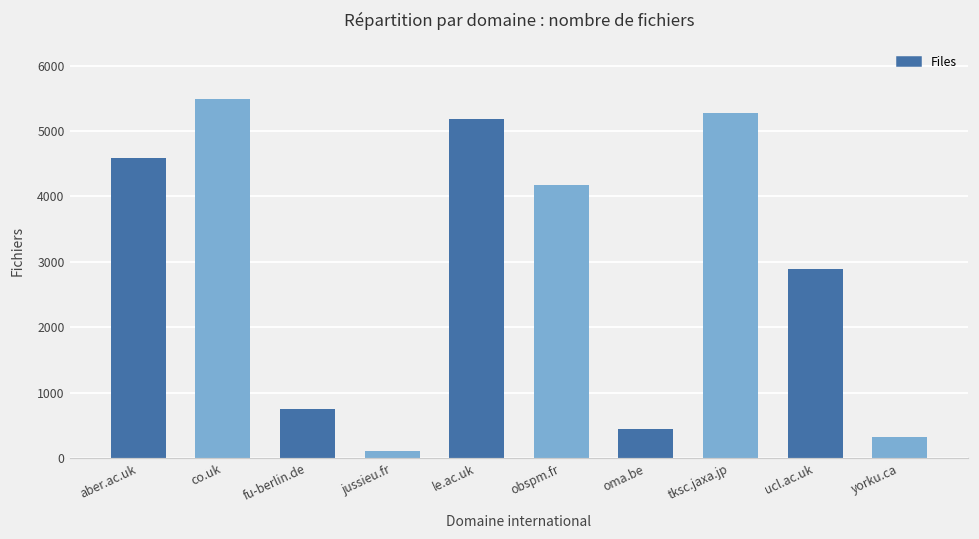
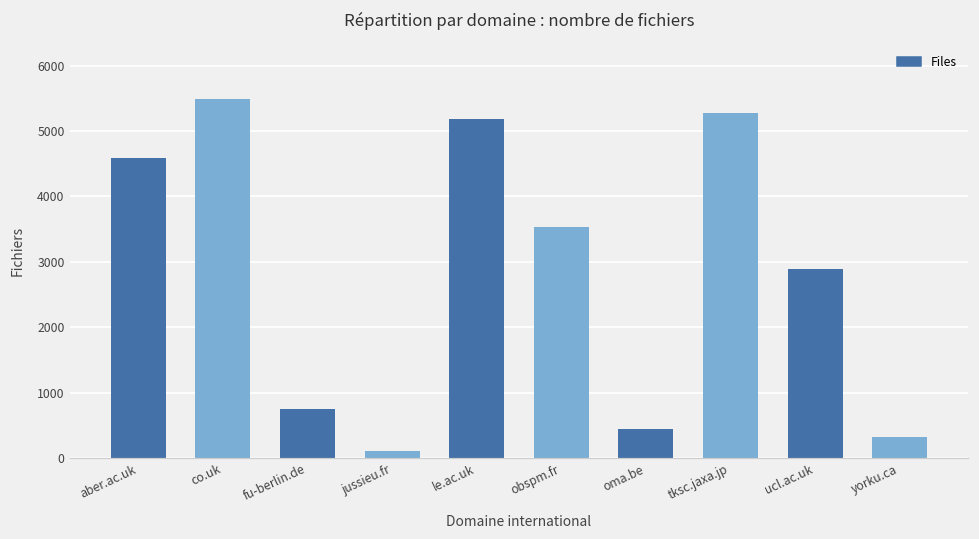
obspm.fr: 4200 -> 3500
